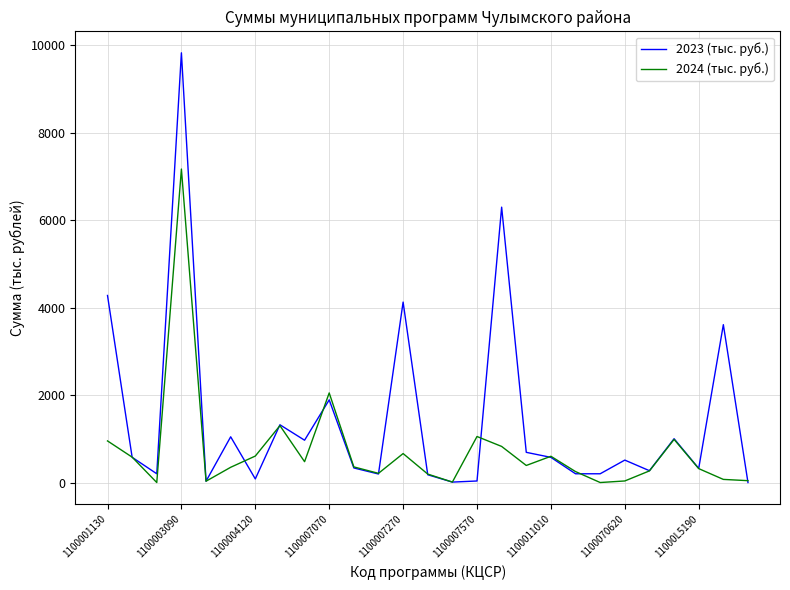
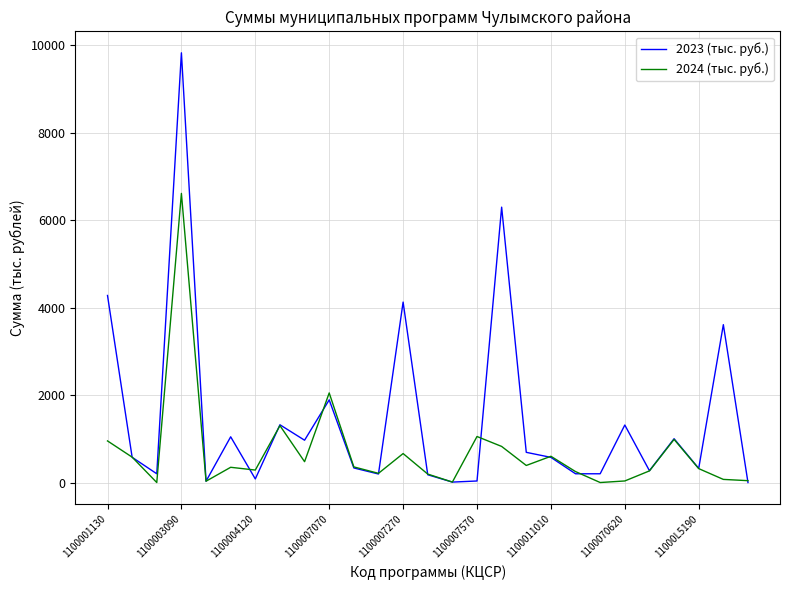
2024 (тыс. руб.), 1100003090: 7200 -> 6600
2024 (тыс. руб.), 1100004120: 600 -> 300
2023 (тыс. руб.), 1100070620: 500 -> 1300
